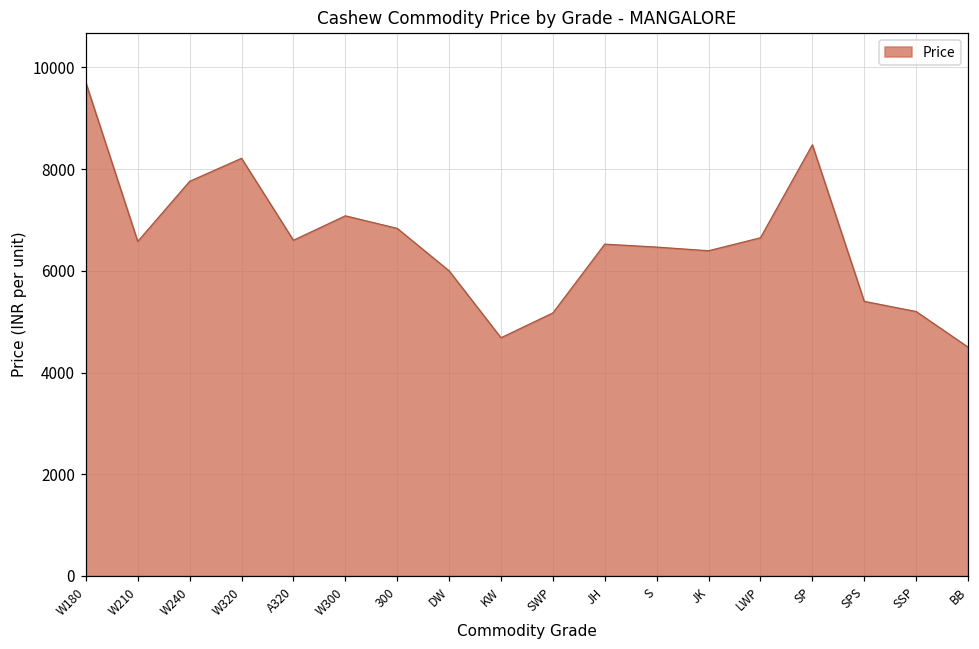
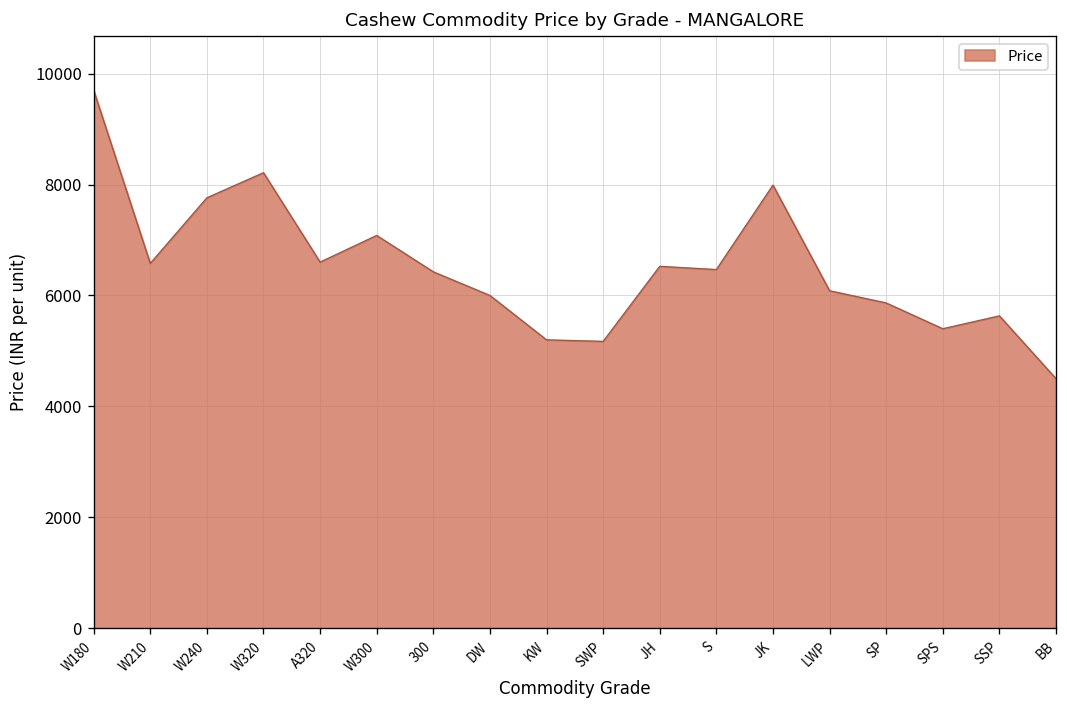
300: 6800 -> 6400
KW: 4700 -> 5200
JK: 6400 -> 8000
LWP: 6700 -> 6100
SP: 8500 -> 5900
SSP: 5200 -> 5600
